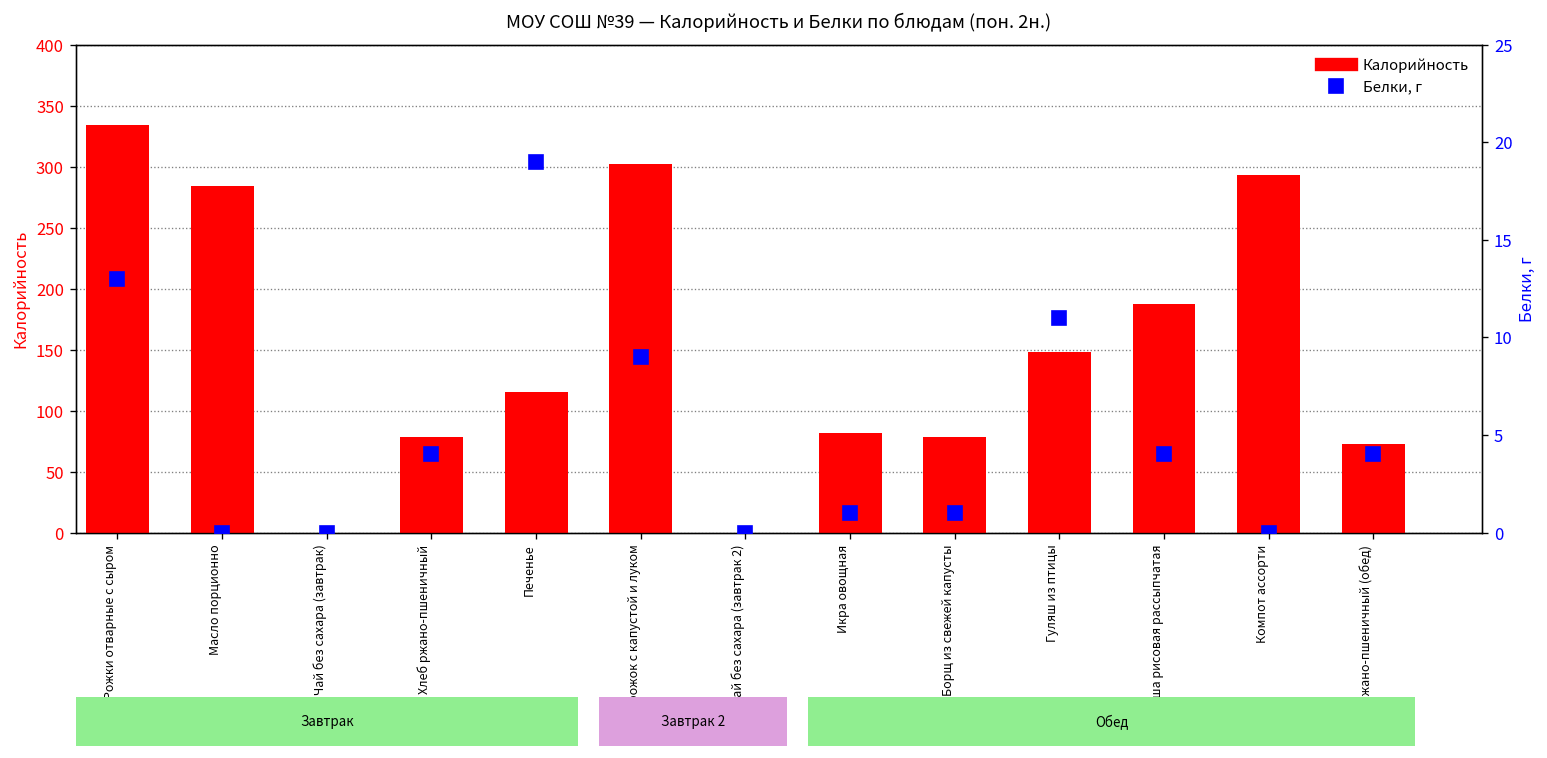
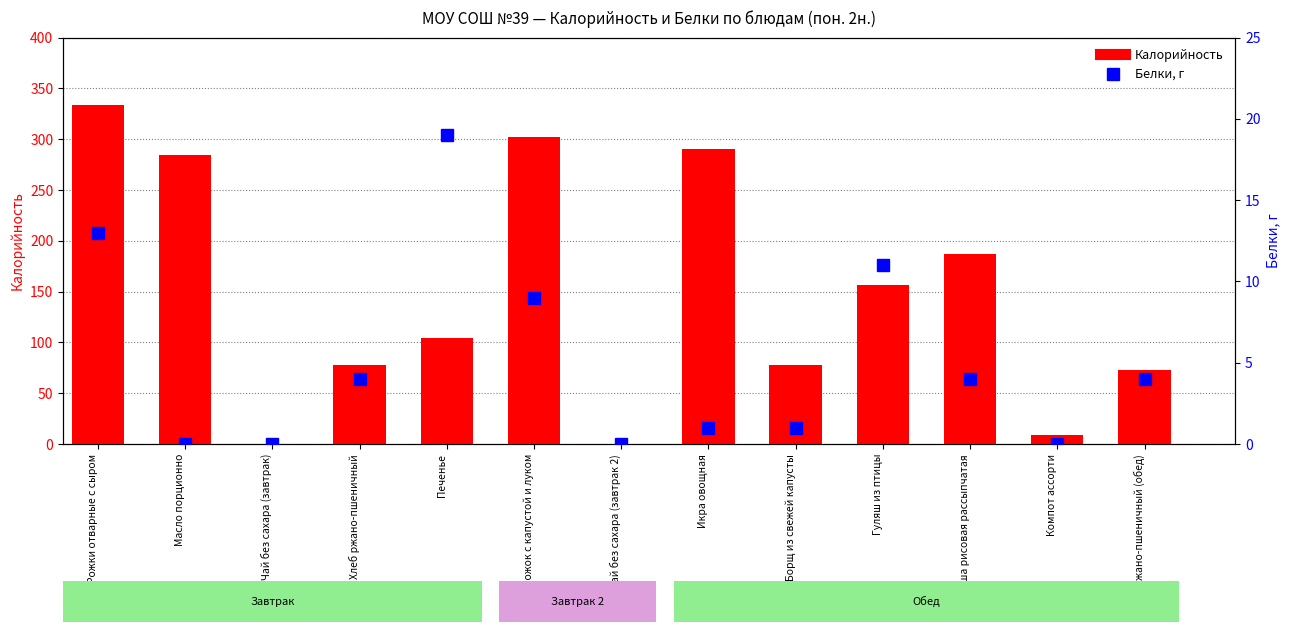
Калорийность, Печенье: 115 -> 104
Калорийность, Икра овощная: 82 -> 290
Калорийность, Гуляш из птицы: 148 -> 157
Калорийность, Компот ассорти: 293 -> 9
